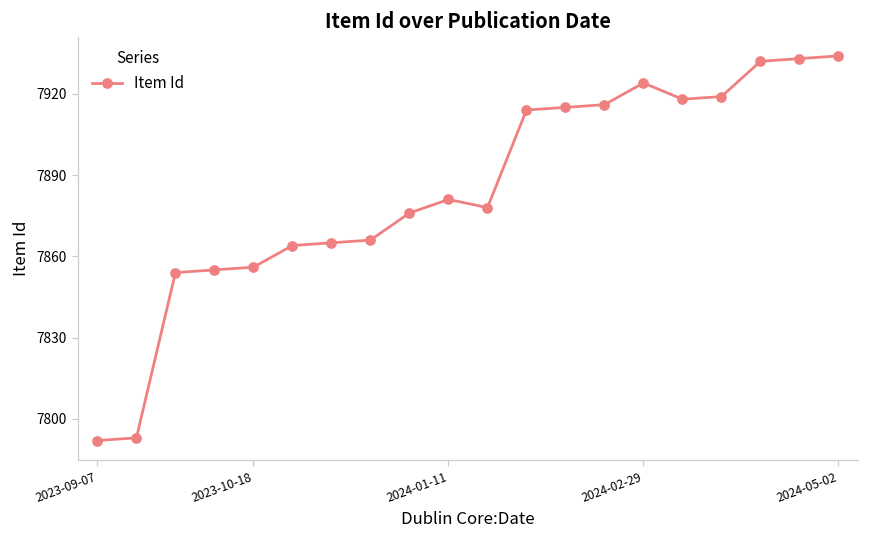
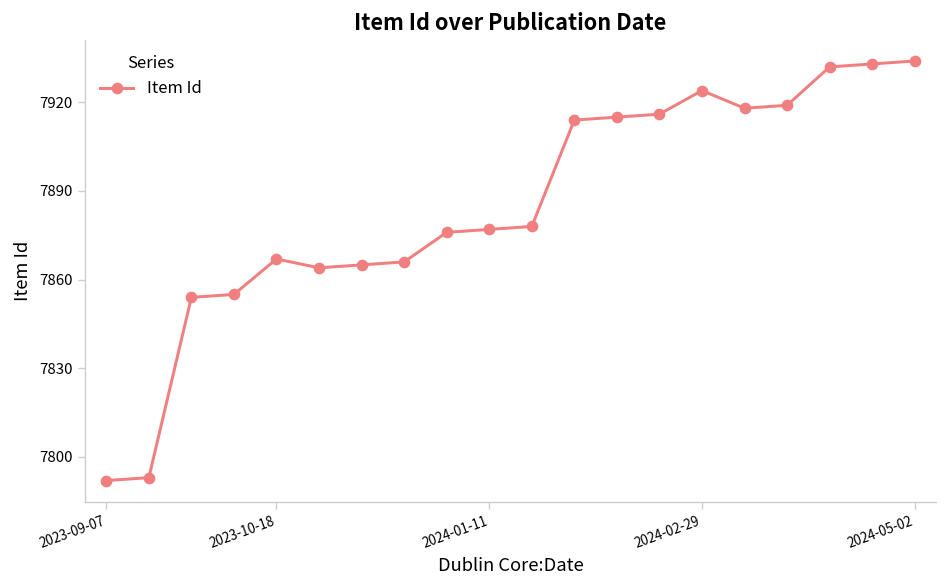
2023-10-18: 7856 -> 7867
2024-01-11: 7881 -> 7877
